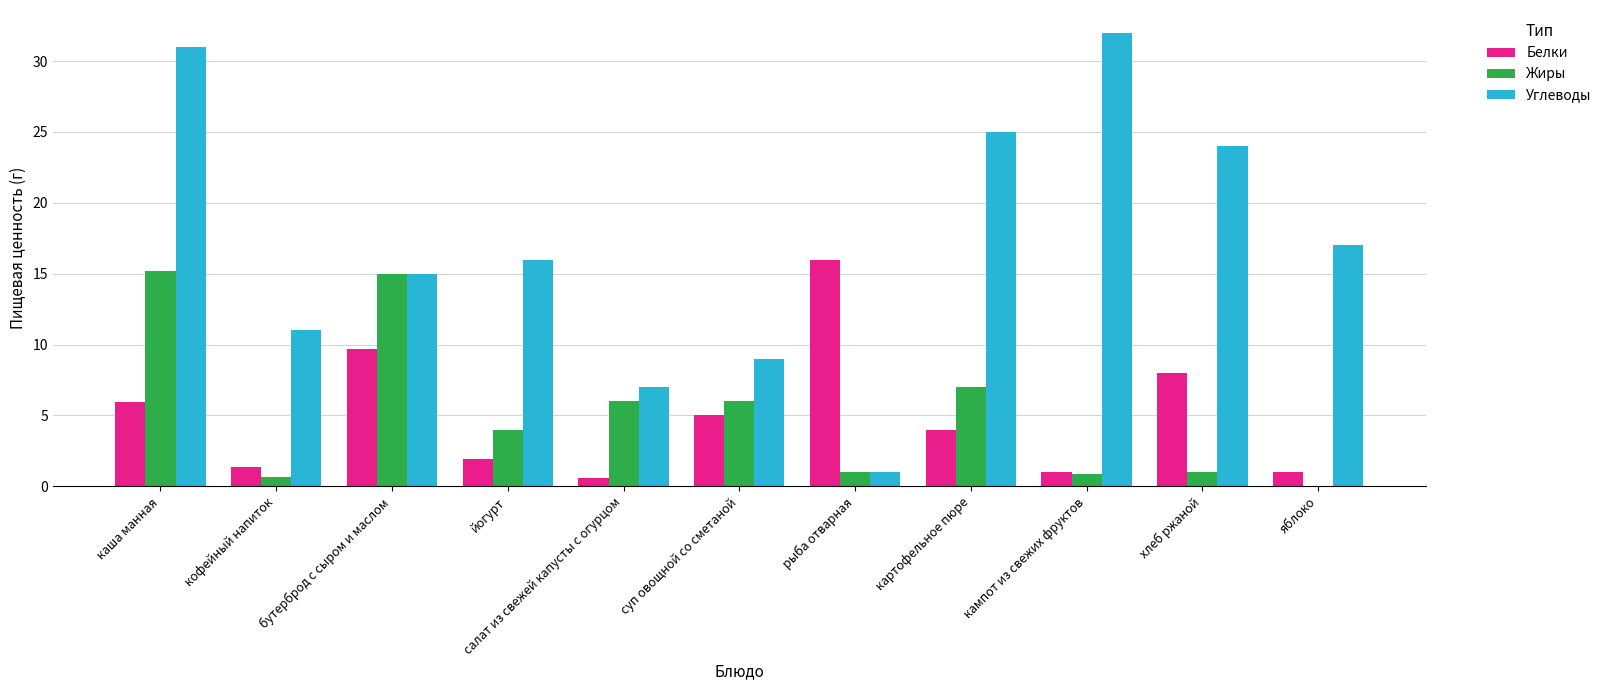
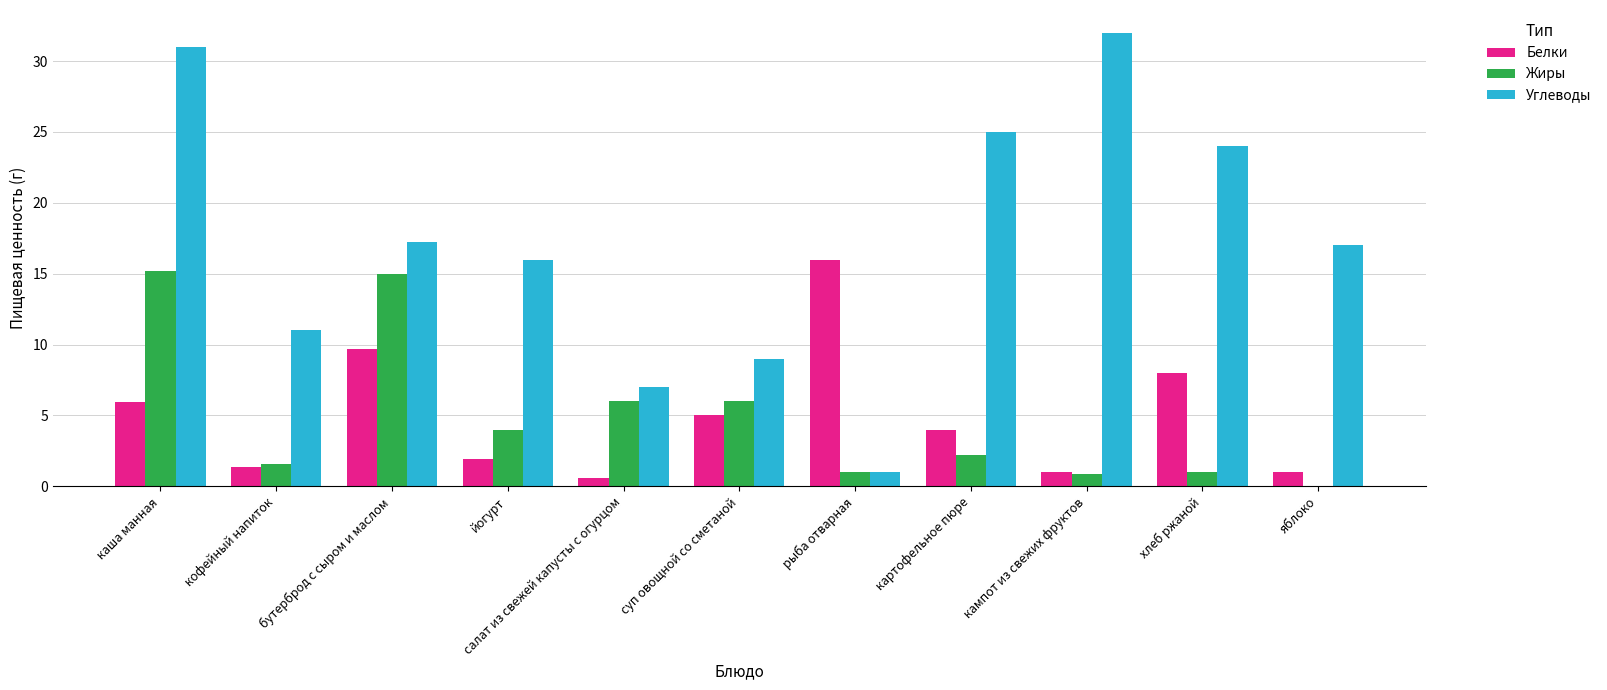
Жиры, кофейный напиток: 0.7 -> 1.6
Углеводы, бутерброд с сыром и маслом: 15.0 -> 17.2
Жиры, картофельное пюре: 7.0 -> 2.2
